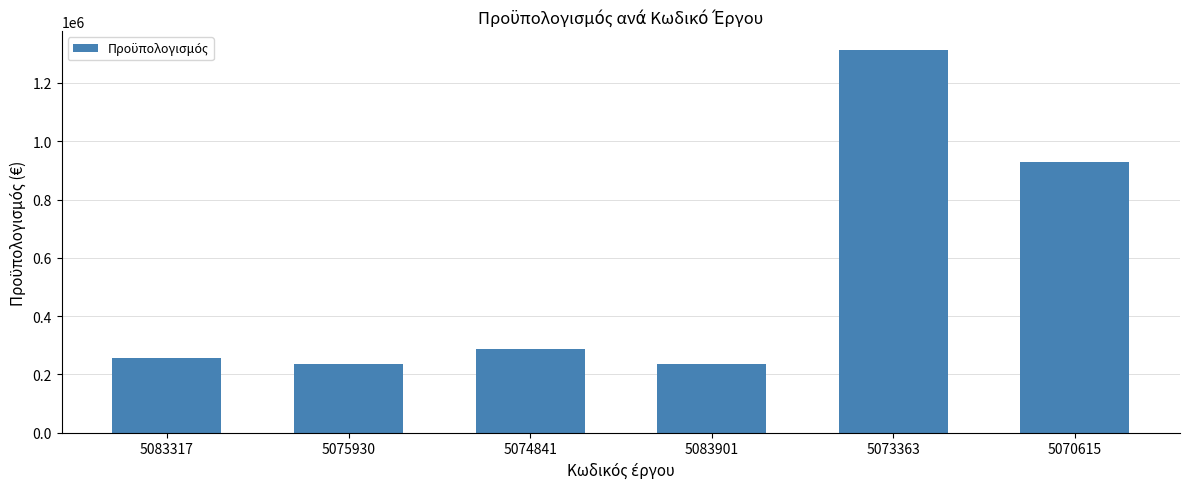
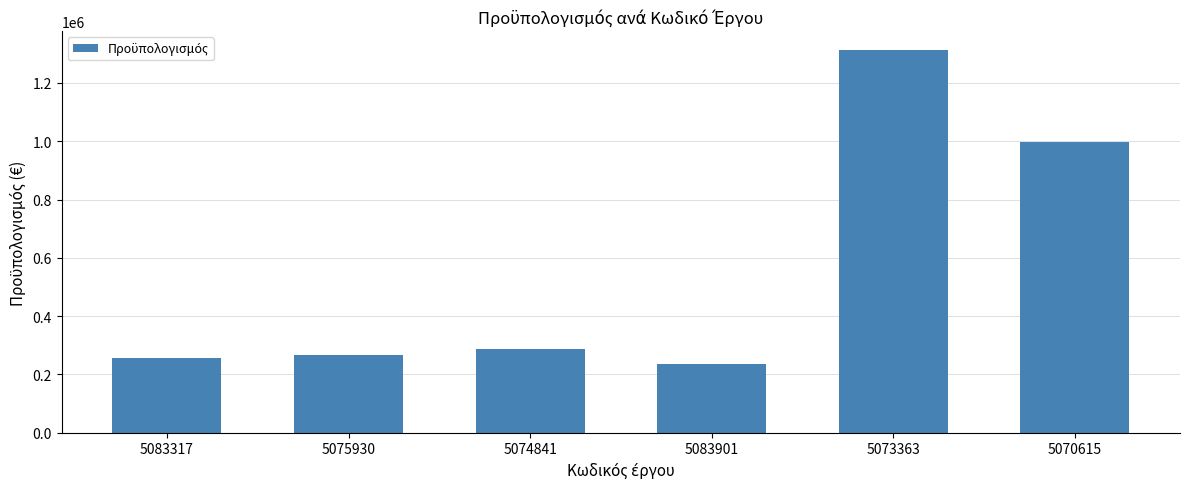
5075930: 230000 -> 270000
5070615: 930000 -> 1000000
